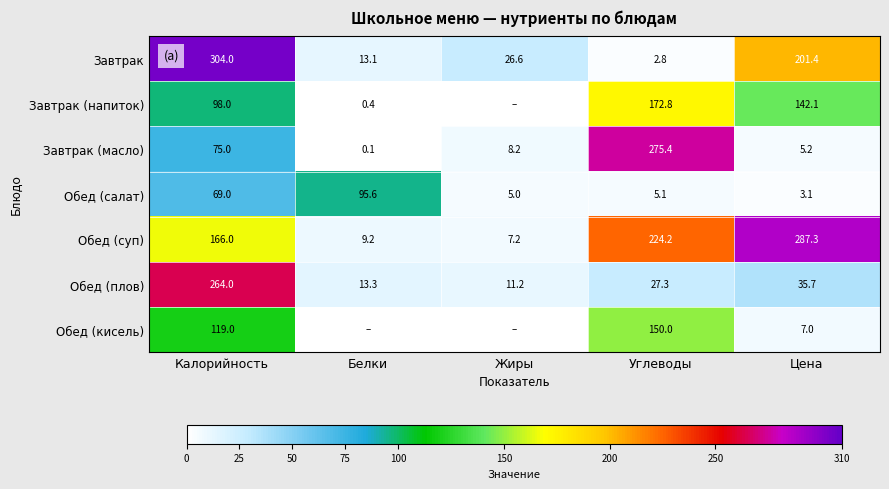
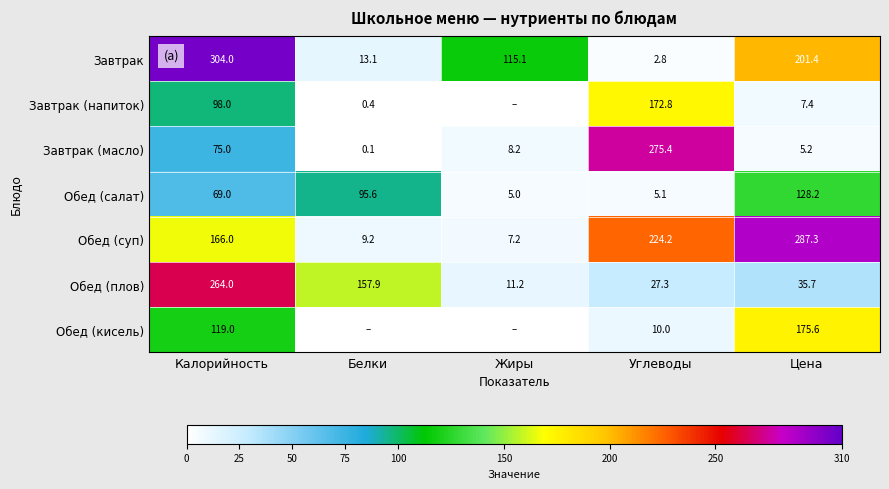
Завтрак, Жиры: 26.6 -> 115.1
Завтрак (напиток), Цена: 142.1 -> 7.4
Обед (салат), Цена: 3.1 -> 128.2
Обед (плов), Белки: 13.3 -> 157.9
Обед (кисель), Углеводы: 150.0 -> 10.0
Обед (кисель), Цена: 7.0 -> 175.6
